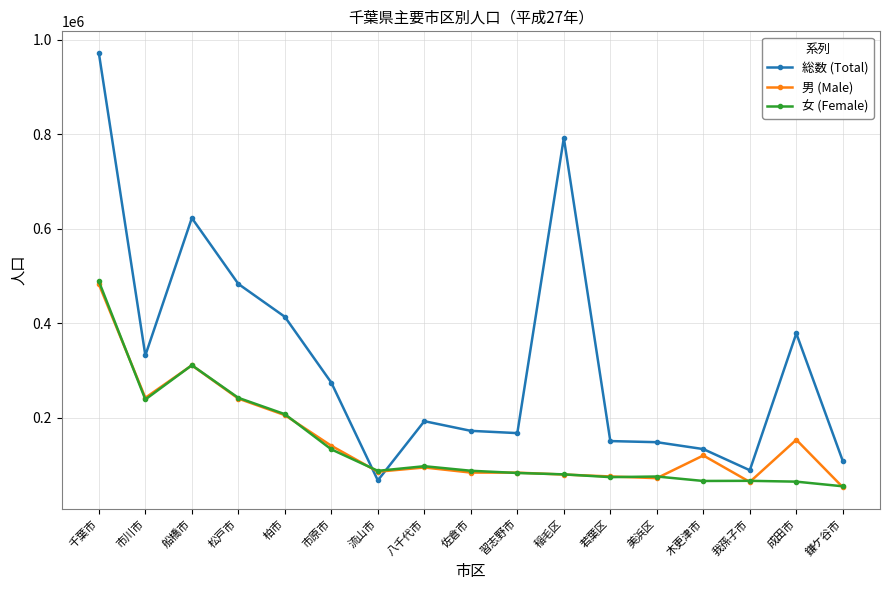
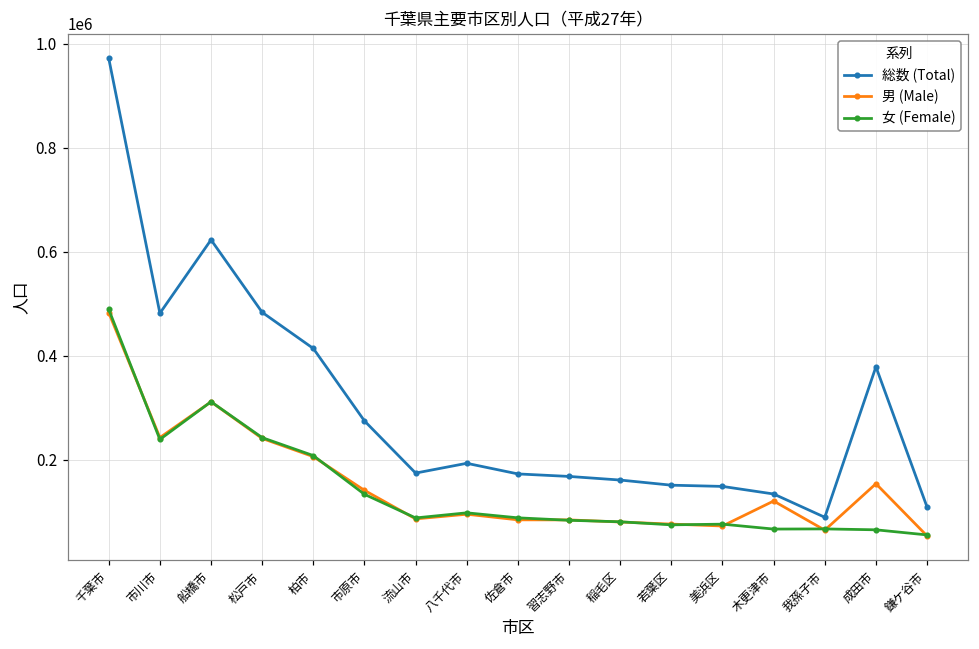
総数 (Total), 市川市: 330000 -> 480000
総数 (Total), 流山市: 70000 -> 170000
総数 (Total), 稲毛区: 790000 -> 160000
